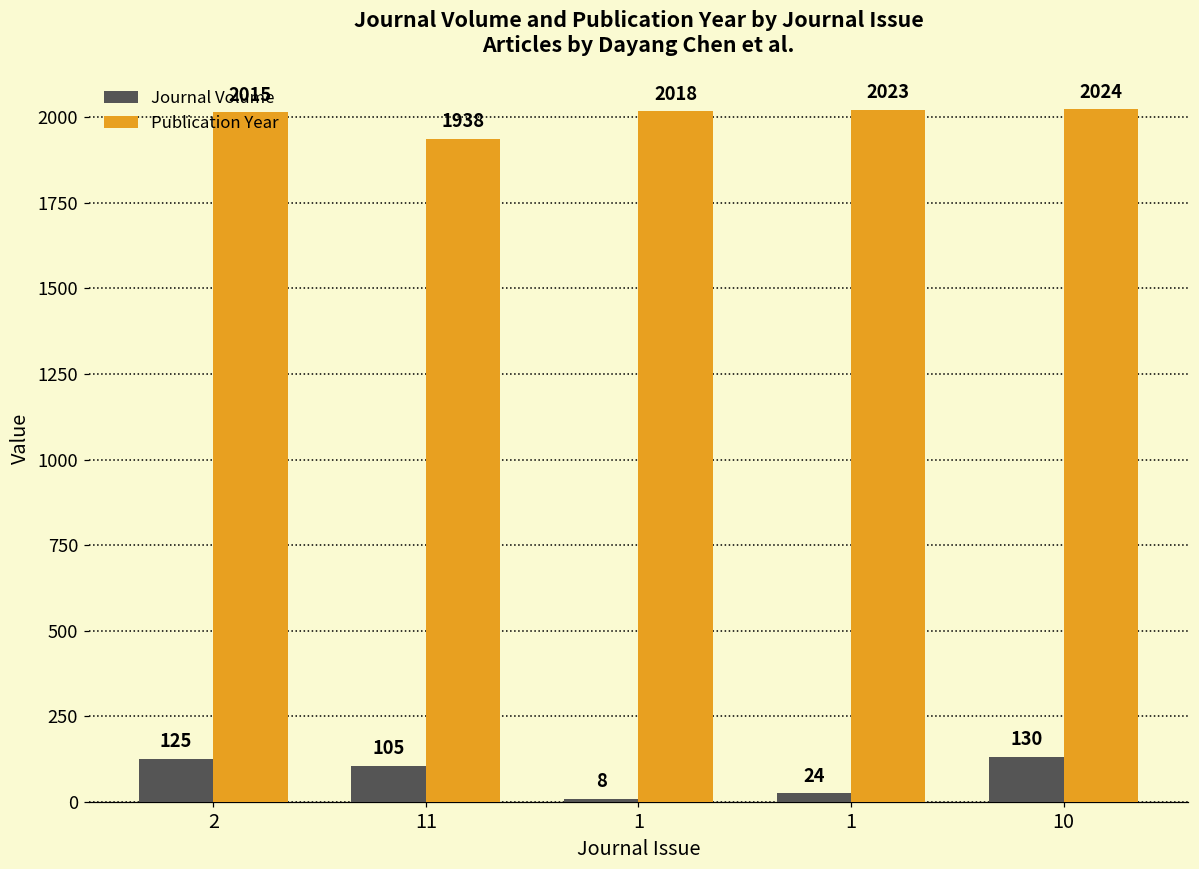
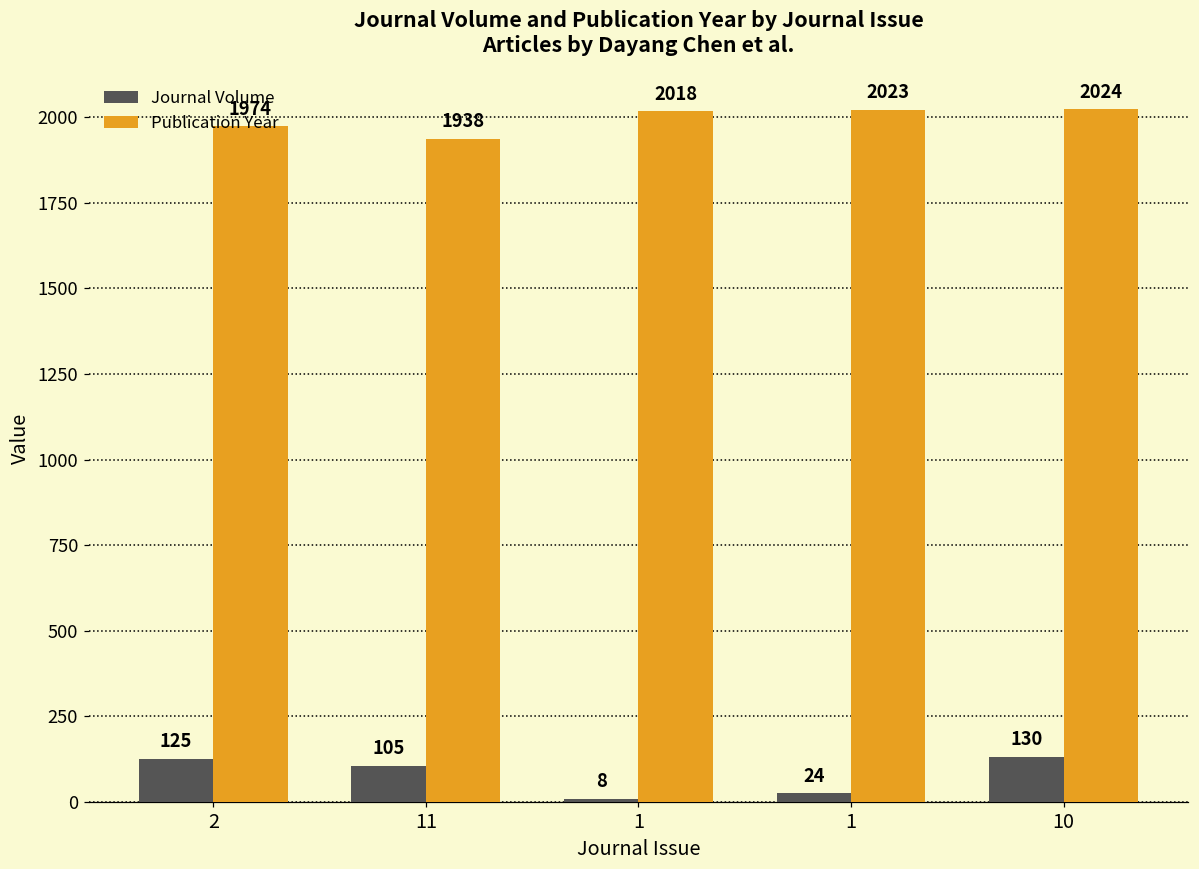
Publication Year, 2: 2015 -> 1974
